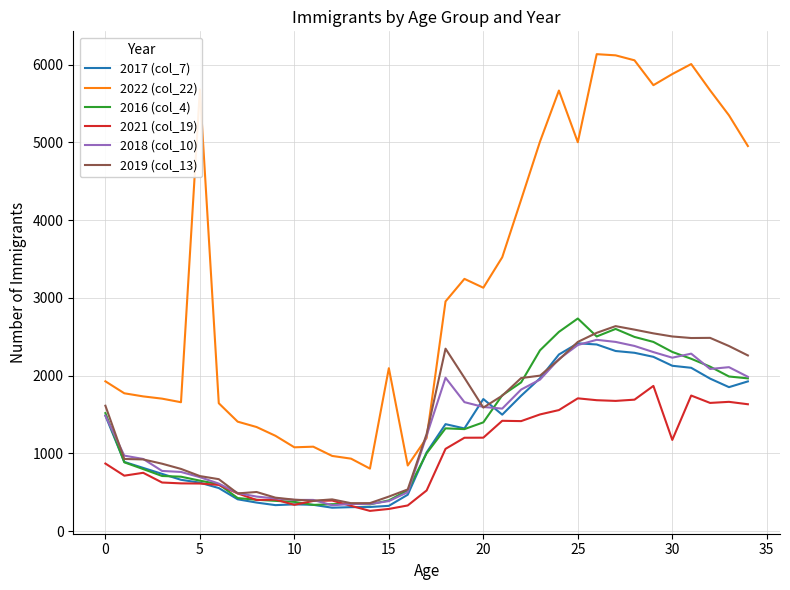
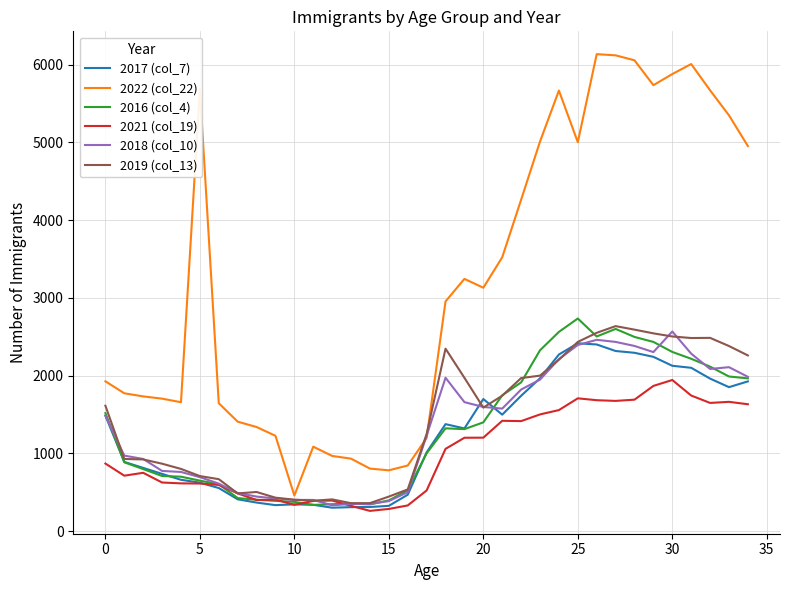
2022 (col_22), 10: 1100 -> 500
2022 (col_22), 15: 2100 -> 800
2021 (col_19), 30: 1200 -> 1900
2018 (col_10), 30: 2200 -> 2600
